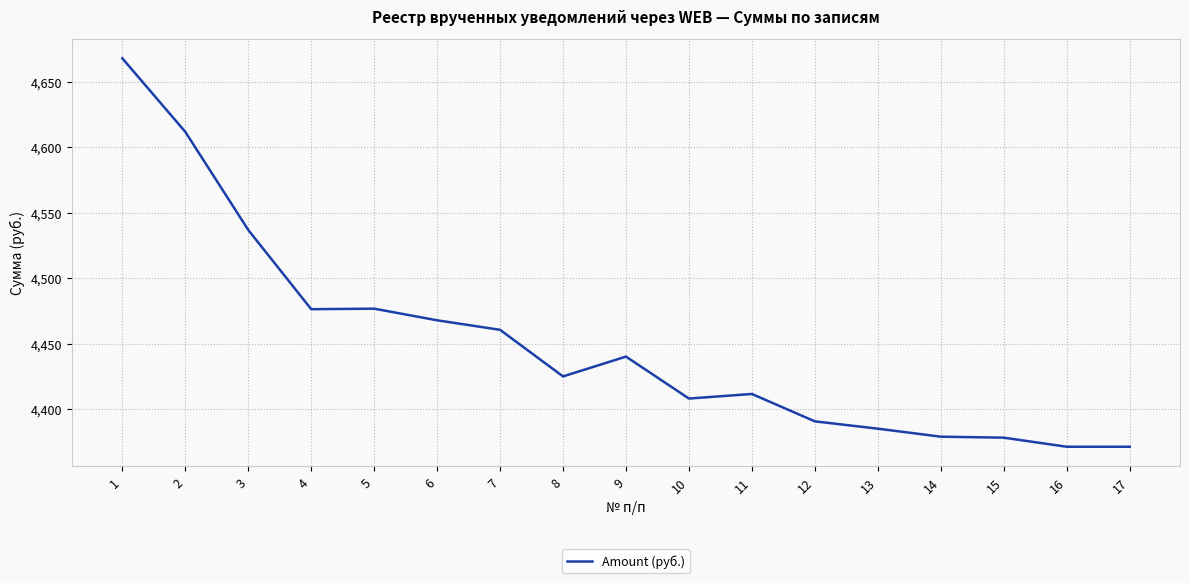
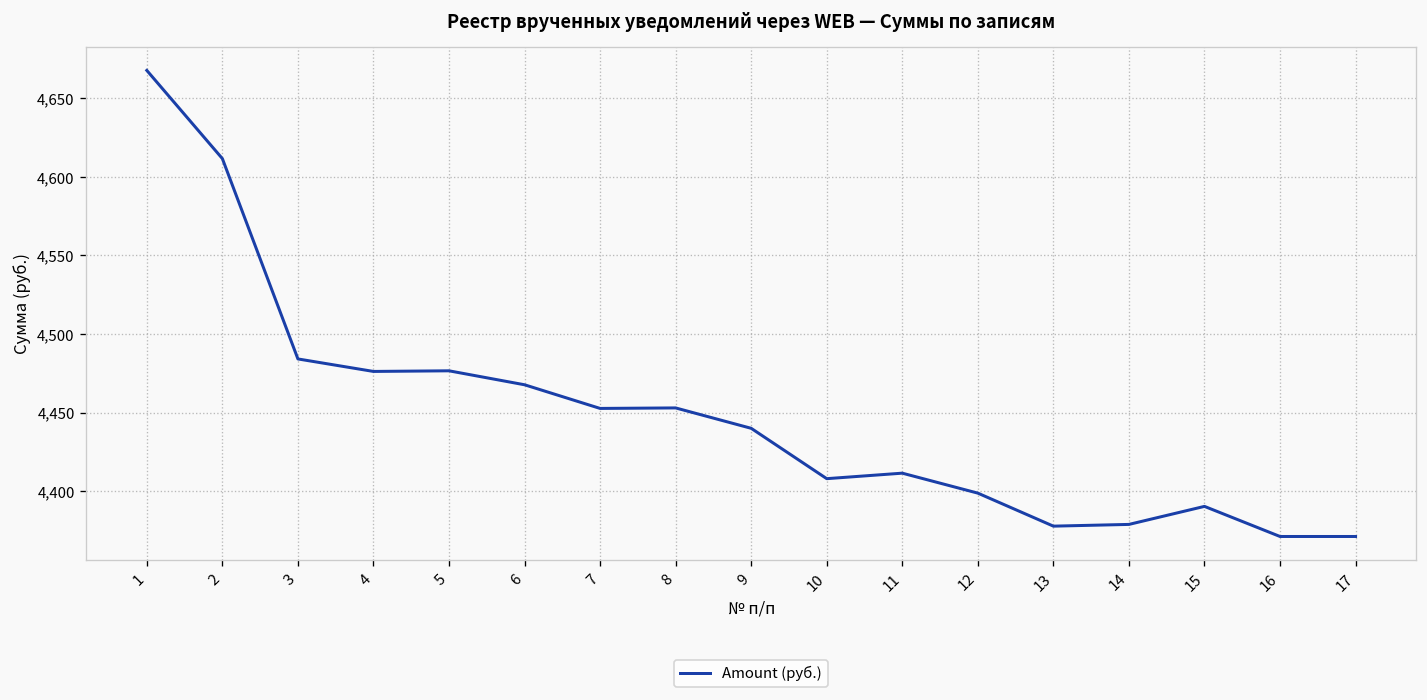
3: 4,537 -> 4,484
7: 4,460 -> 4,453
8: 4,425 -> 4,453
12: 4,391 -> 4,399
13: 4,385 -> 4,378
15: 4,378 -> 4,390
